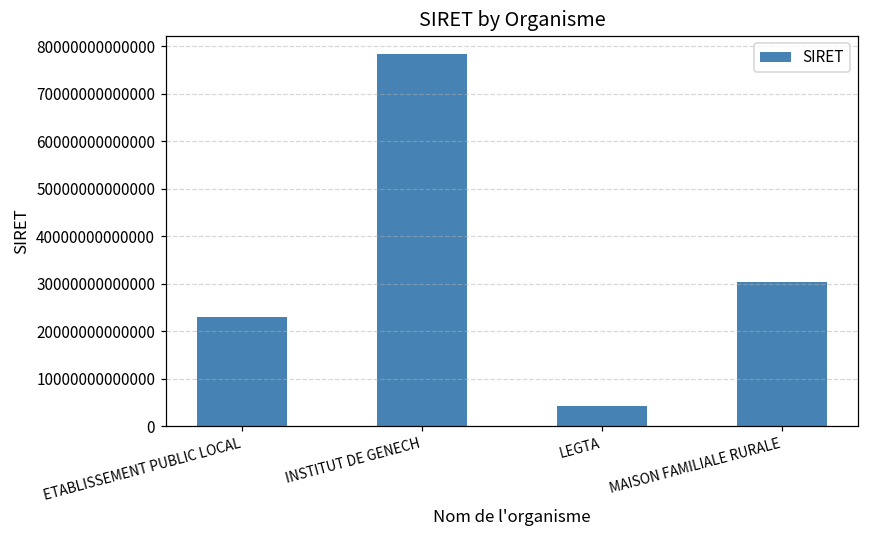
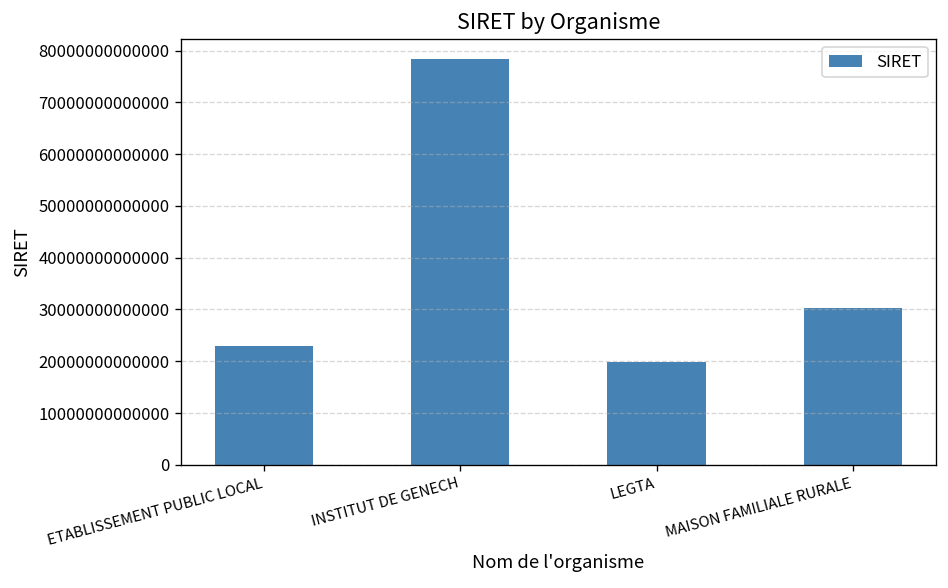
LEGTA: 4000000000000 -> 20000000000000
